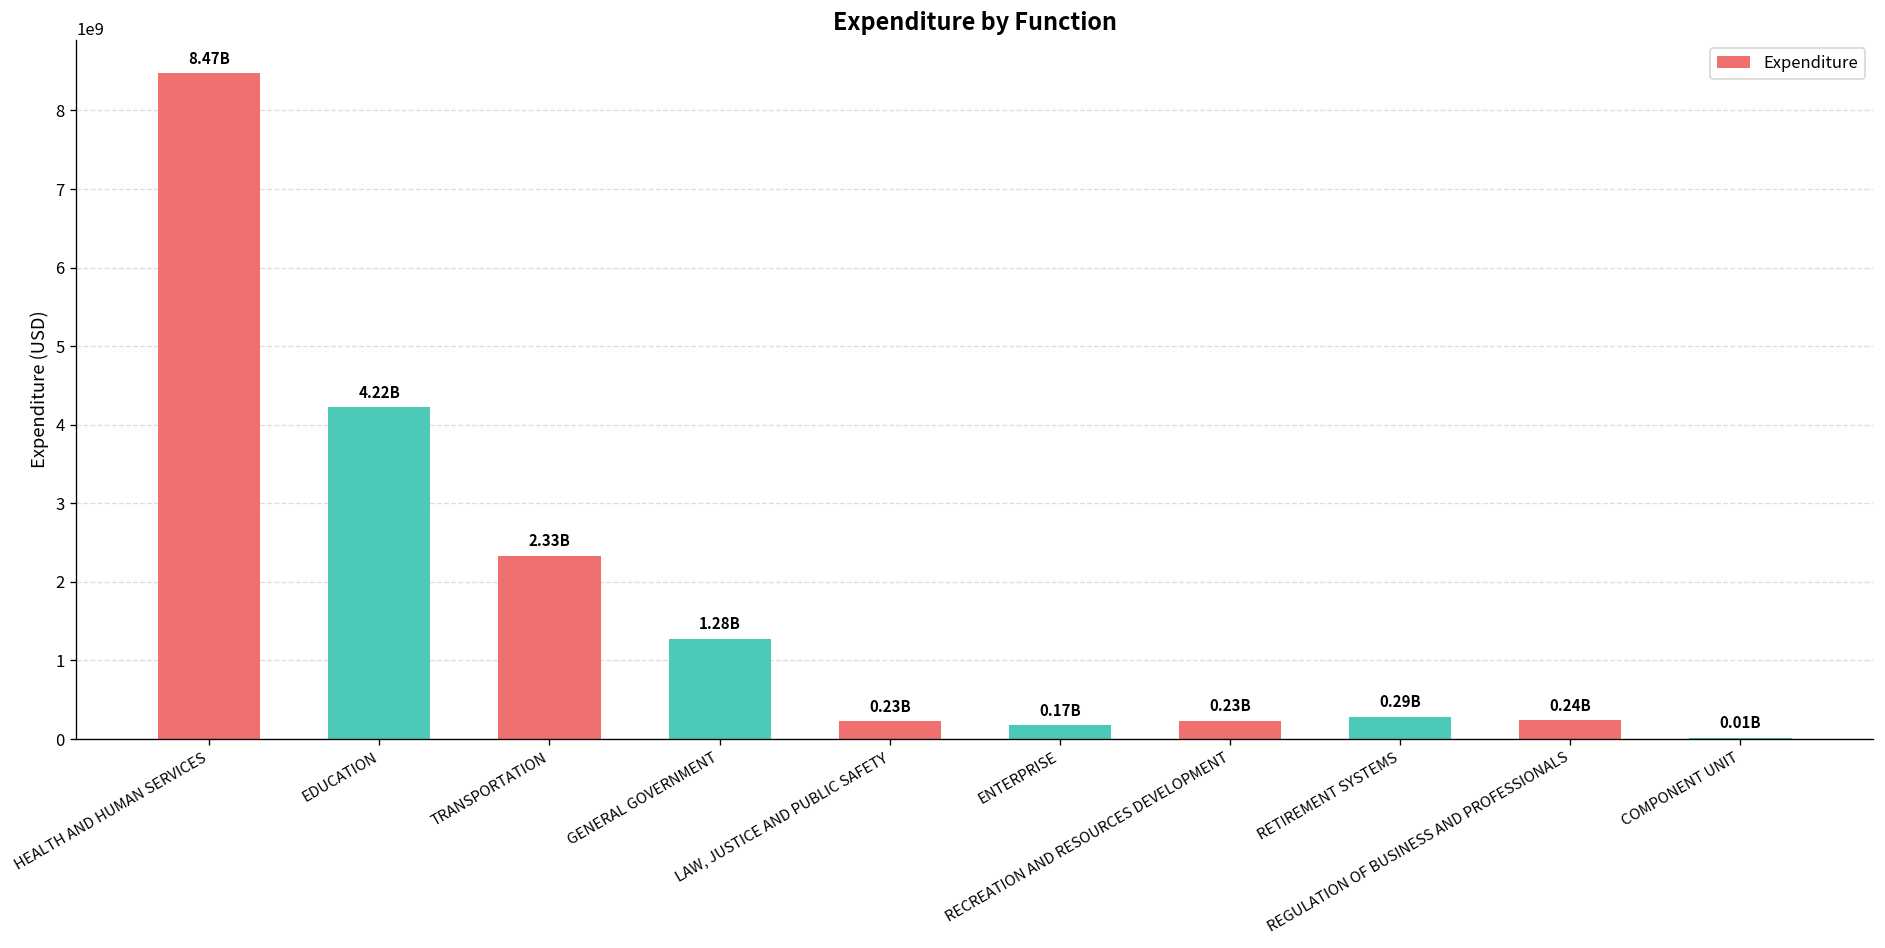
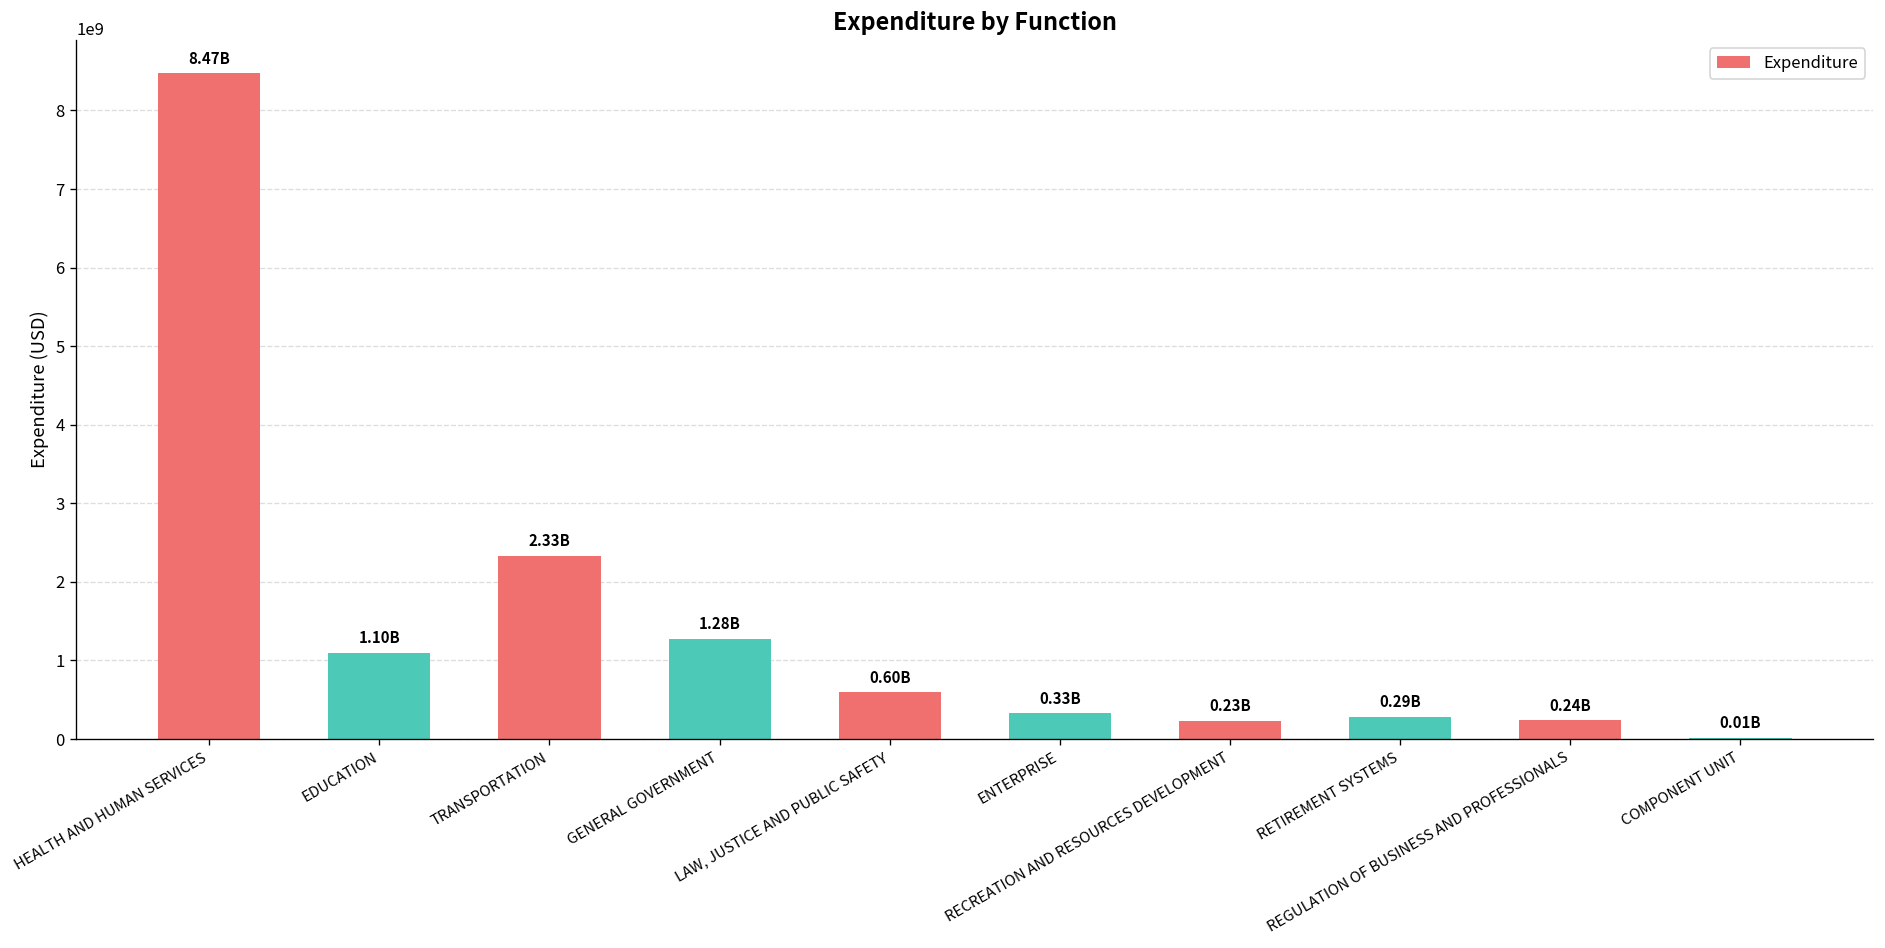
EDUCATION: 4.22B -> 1.10B
LAW, JUSTICE AND PUBLIC SAFETY: 0.23B -> 0.60B
ENTERPRISE: 0.17B -> 0.33B
